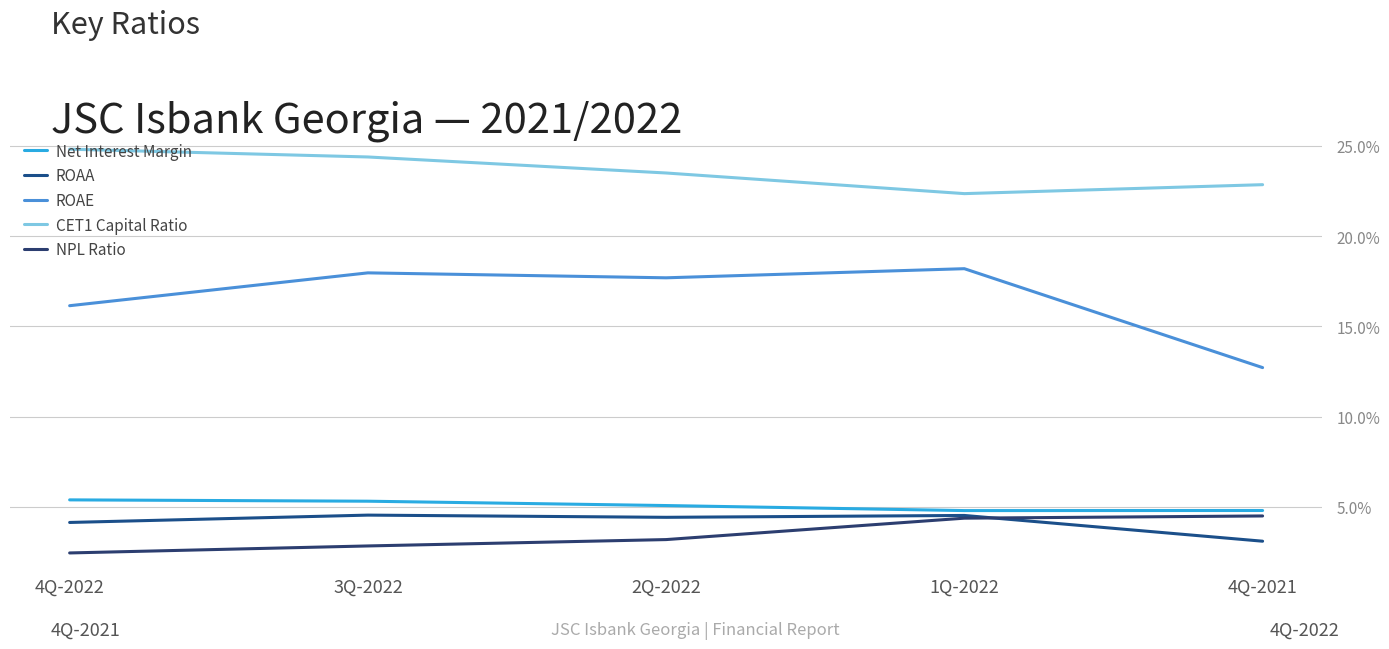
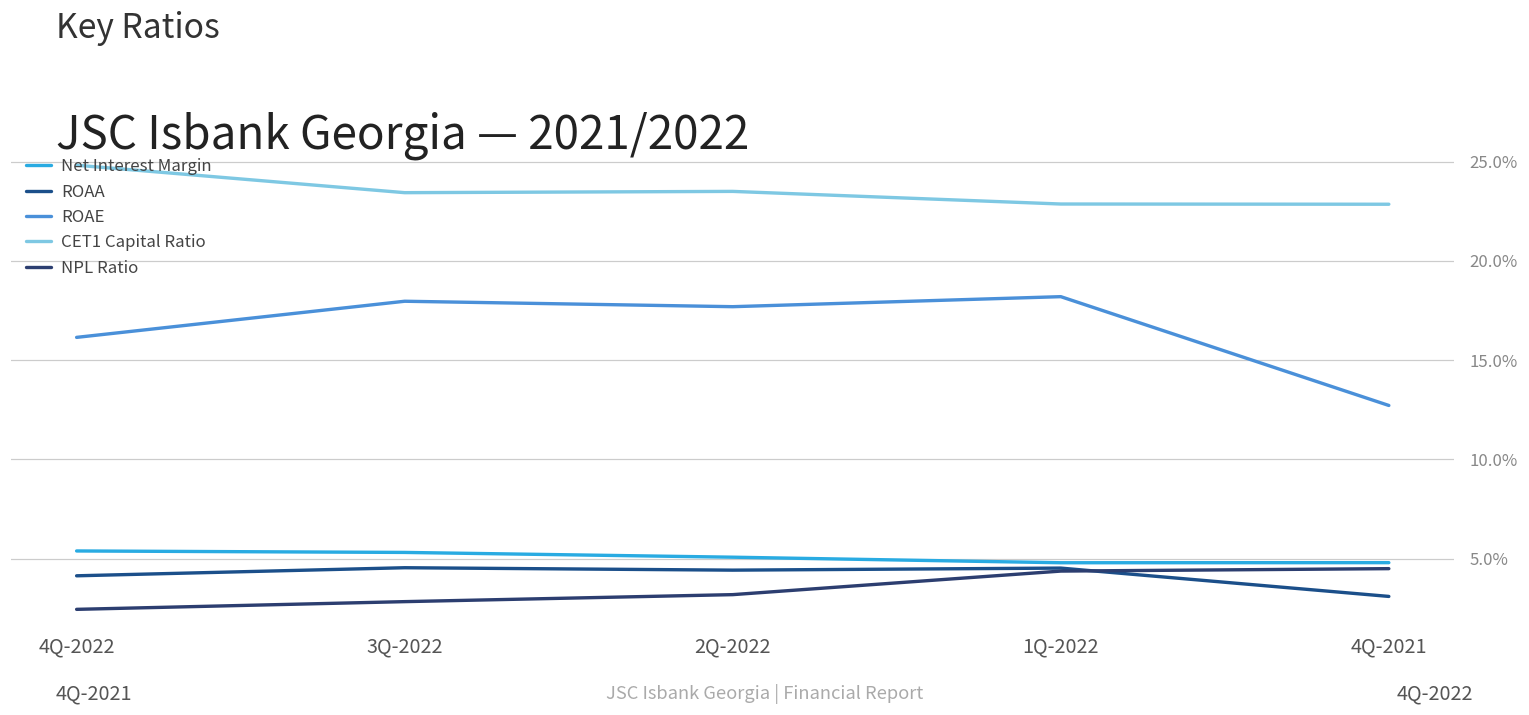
CET1 Capital Ratio, 3Q-2022: 24.4% -> 23.4%
CET1 Capital Ratio, 1Q-2022: 22.4% -> 22.9%
